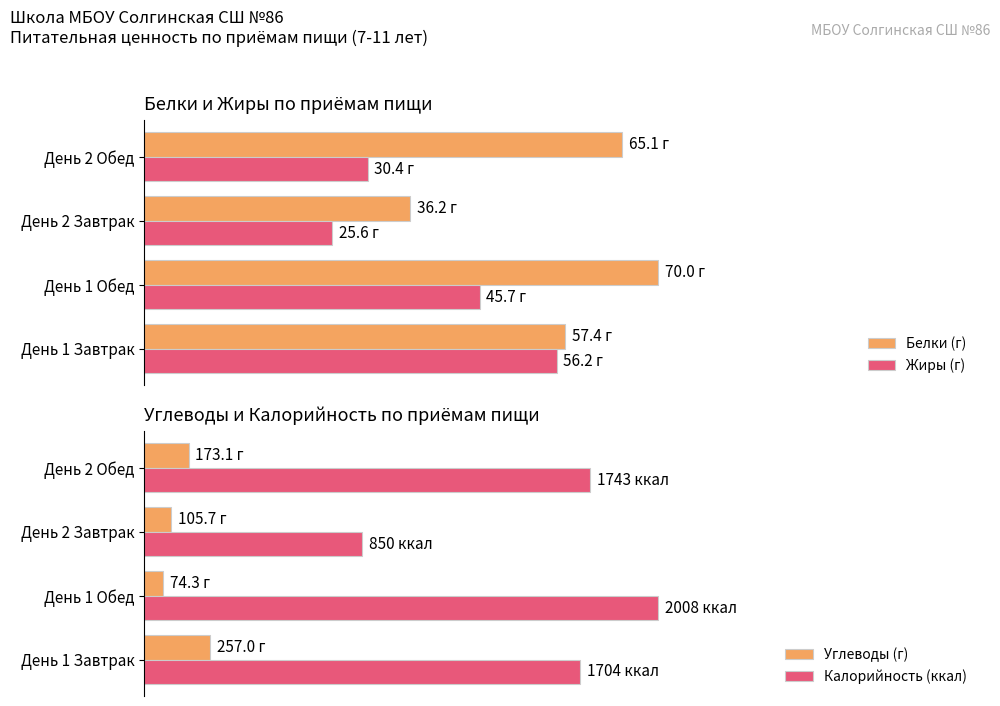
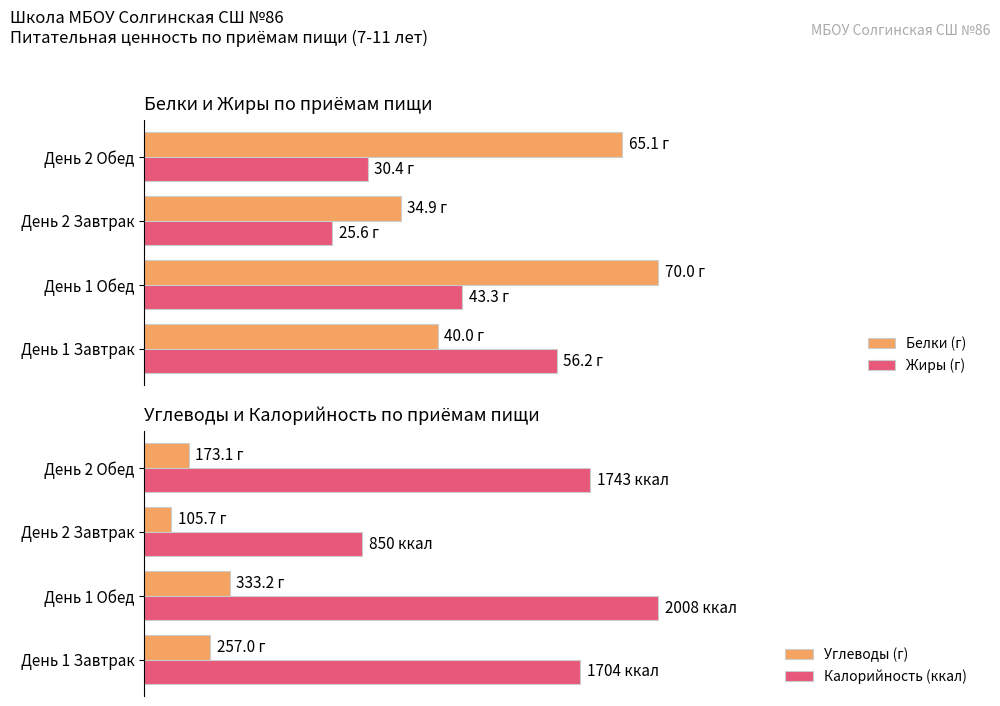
Белки и Жиры по приёмам пищи, Белки (г), День 2 Завтрак: 36.2 -> 34.9
Белки и Жиры по приёмам пищи, Жиры (г), День 1 Обед: 45.7 -> 43.3
Белки и Жиры по приёмам пищи, Белки (г), День 1 Завтрак: 57.4 -> 40.0
Углеводы и Калорийность по приёмам пищи, Углеводы (г), День 1 Обед: 74.3 -> 333.2
